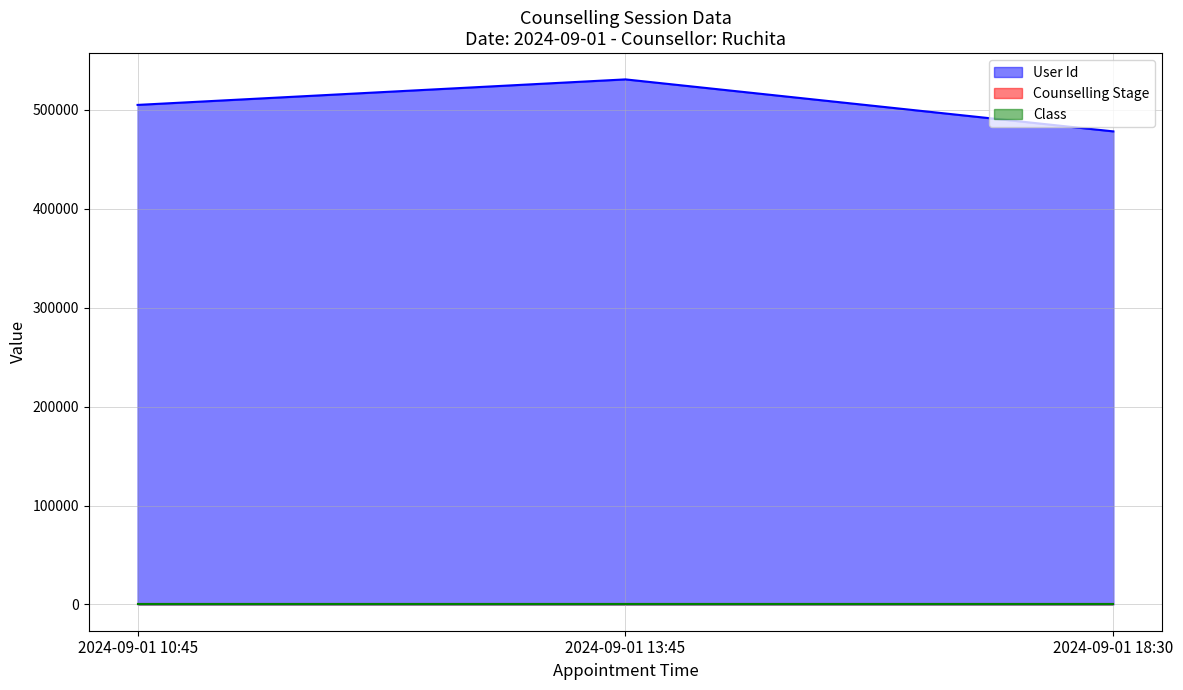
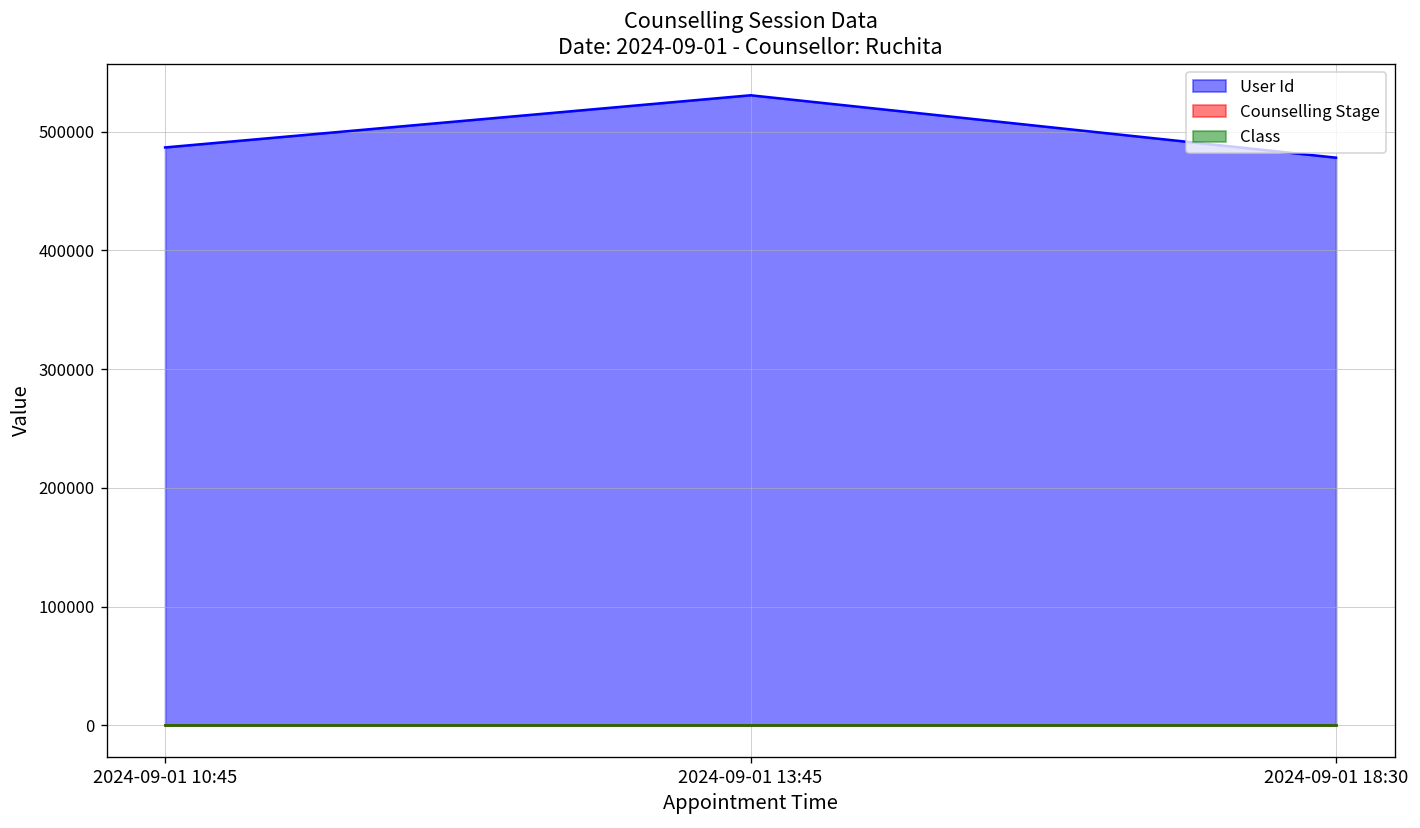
User Id, 2024-09-01 10:45: 500000 -> 490000
